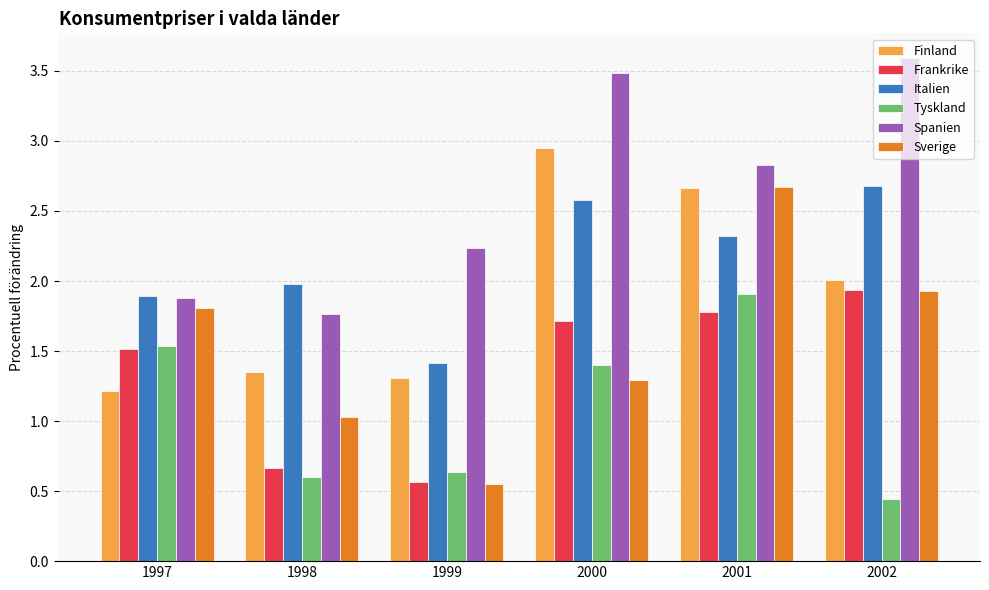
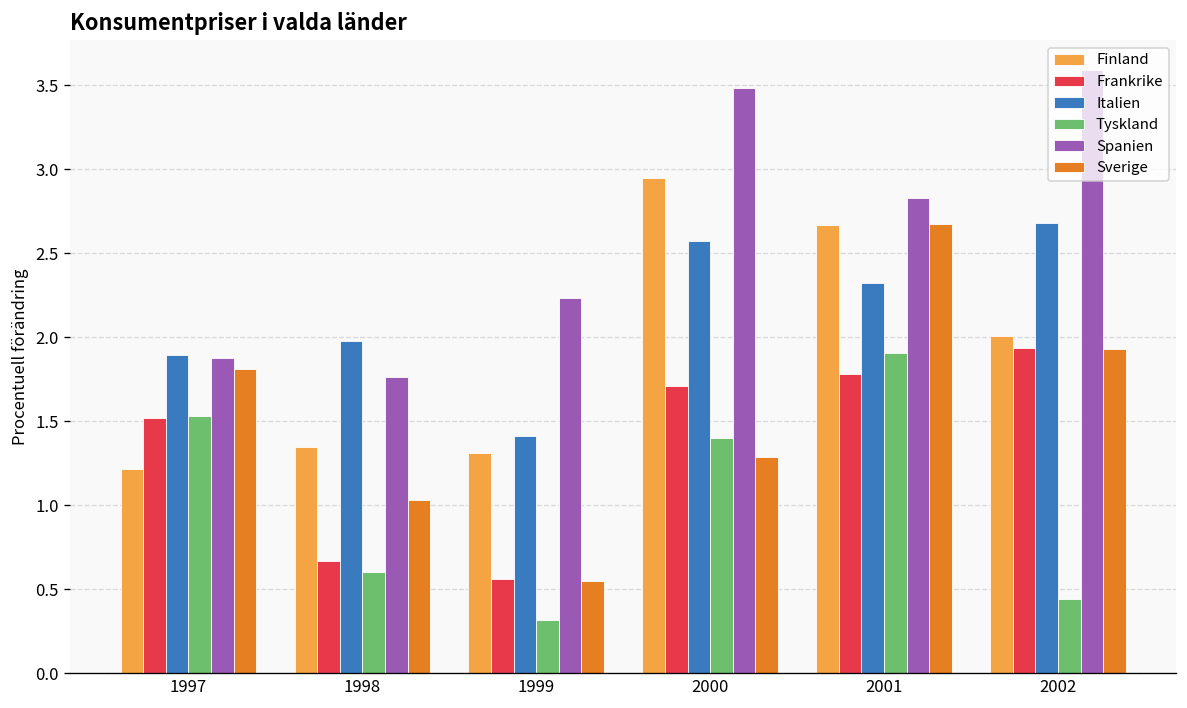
Tyskland, 1999: 0.64 -> 0.32
